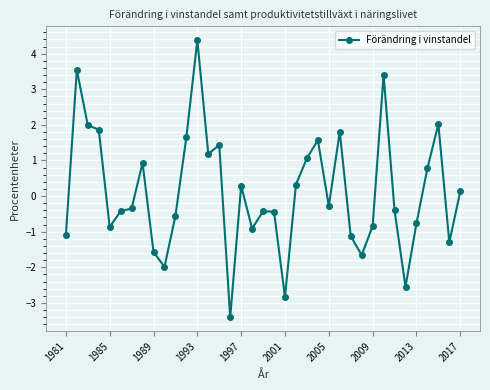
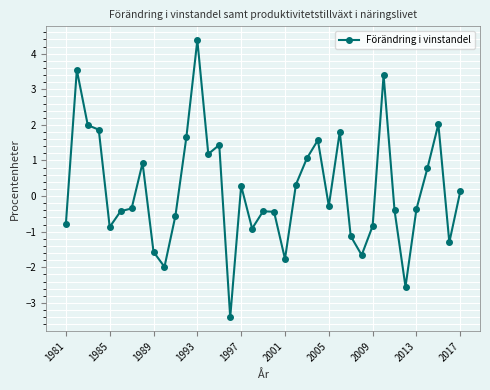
1981: -1.1 -> -0.8
2001: -2.8 -> -1.8
2013: -0.8 -> -0.4
